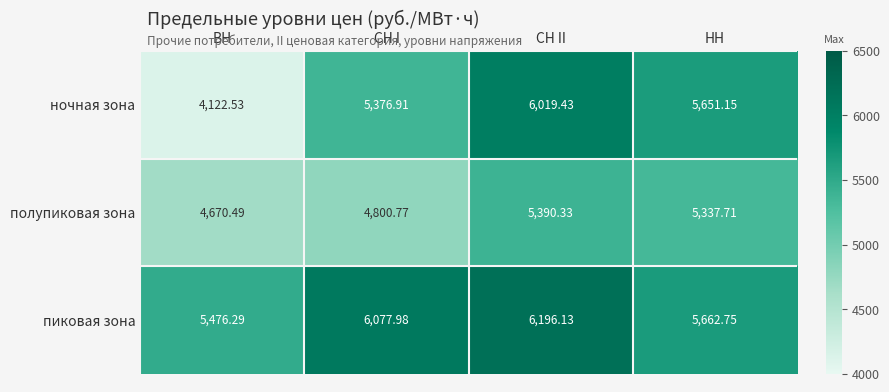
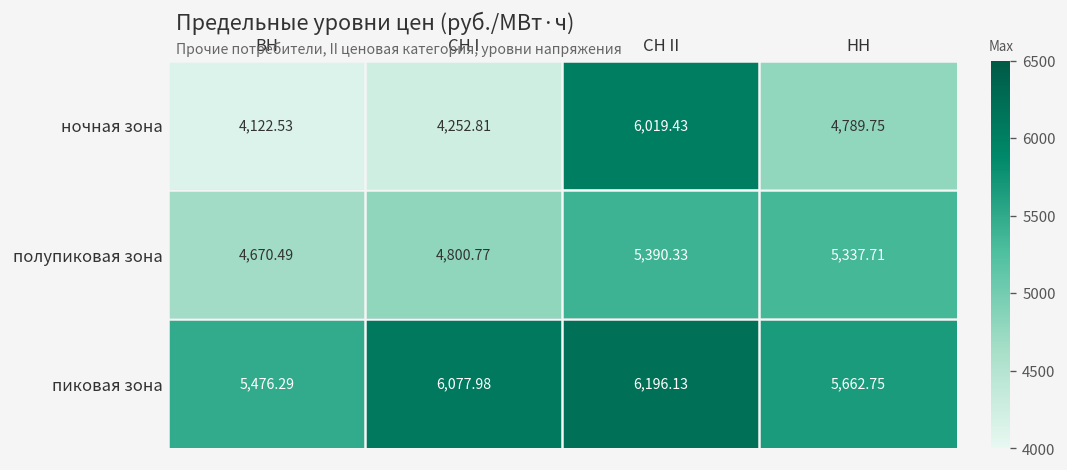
ночная зона, СН I: 5,376.91 -> 4,252.81
ночная зона, НН: 5,651.15 -> 4,789.75
